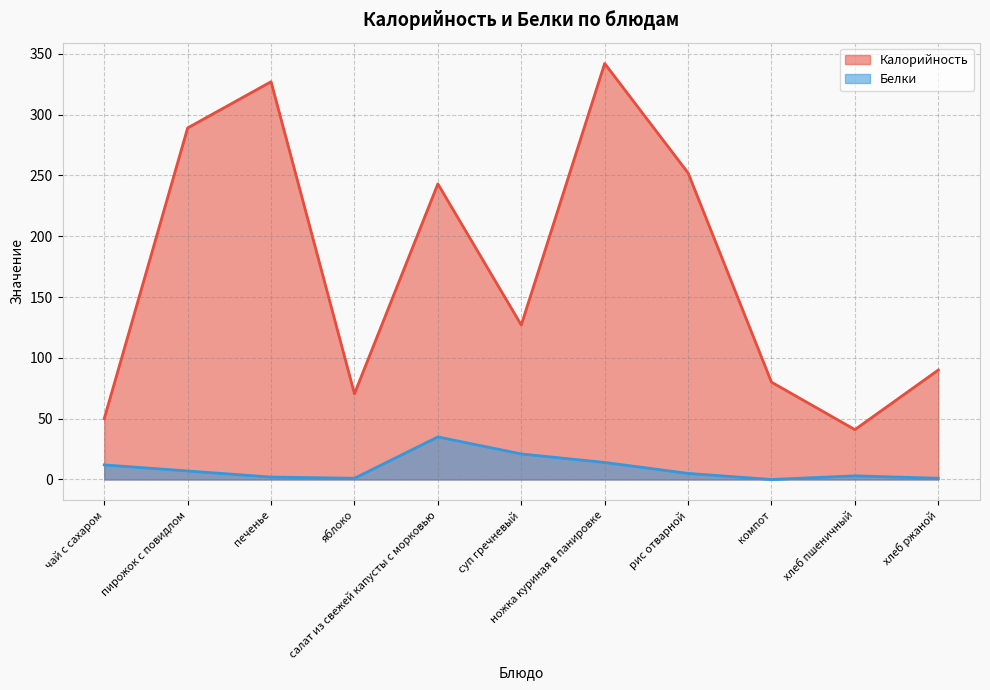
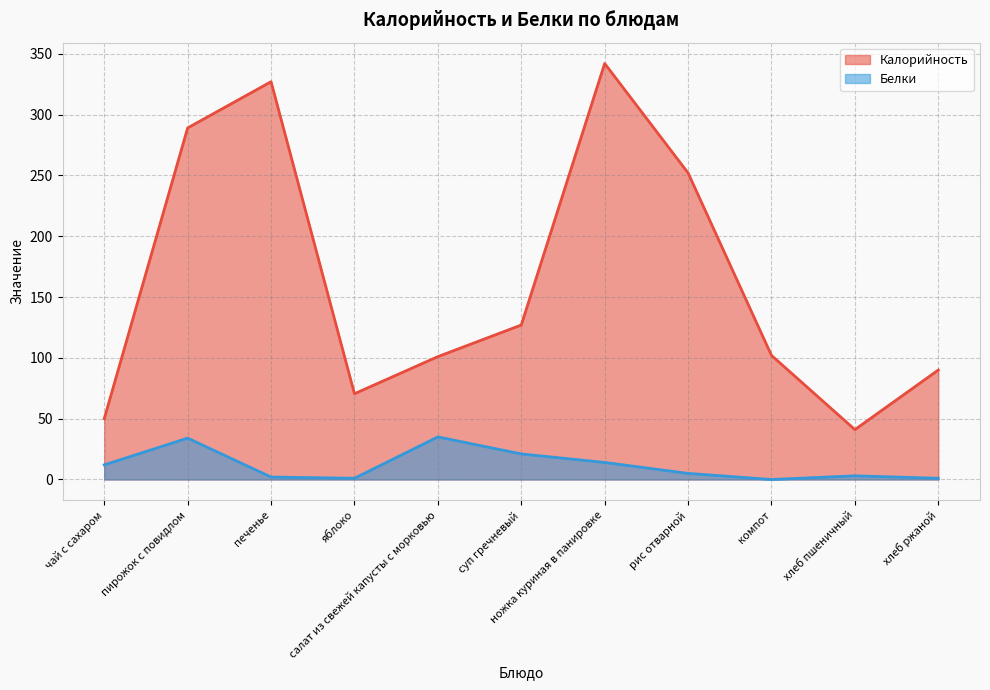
Белки, пирожок с повидлом: 7 -> 34
Калорийность, салат из свежей капусты с морковью: 243 -> 101
Калорийность, компот: 80 -> 102
